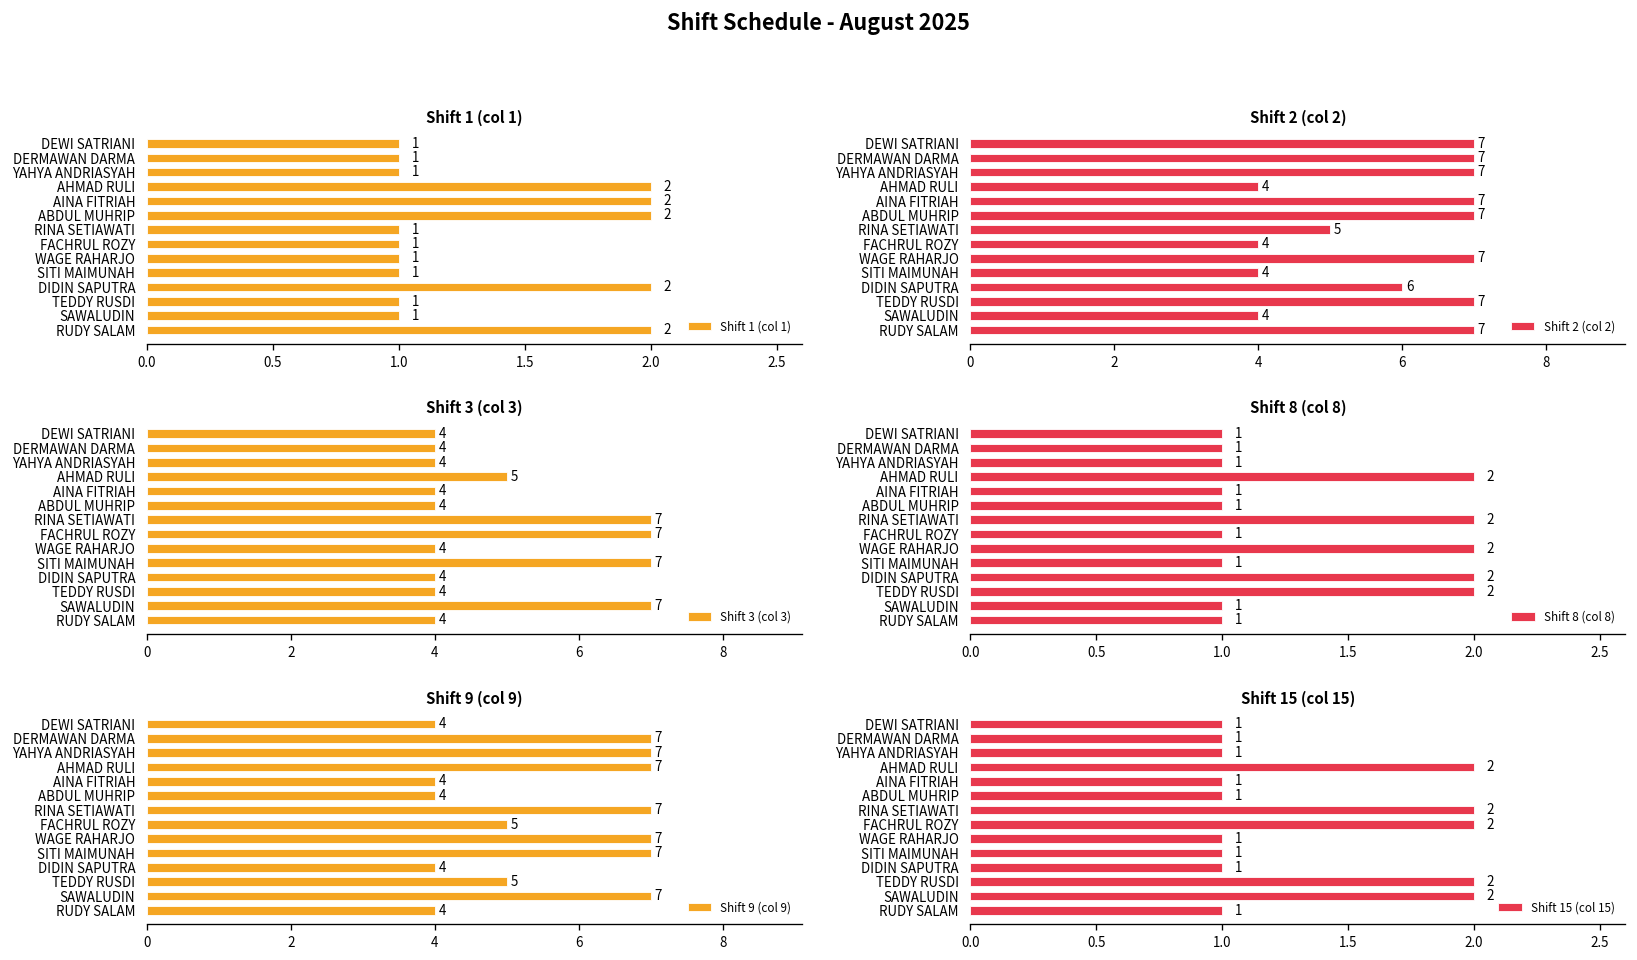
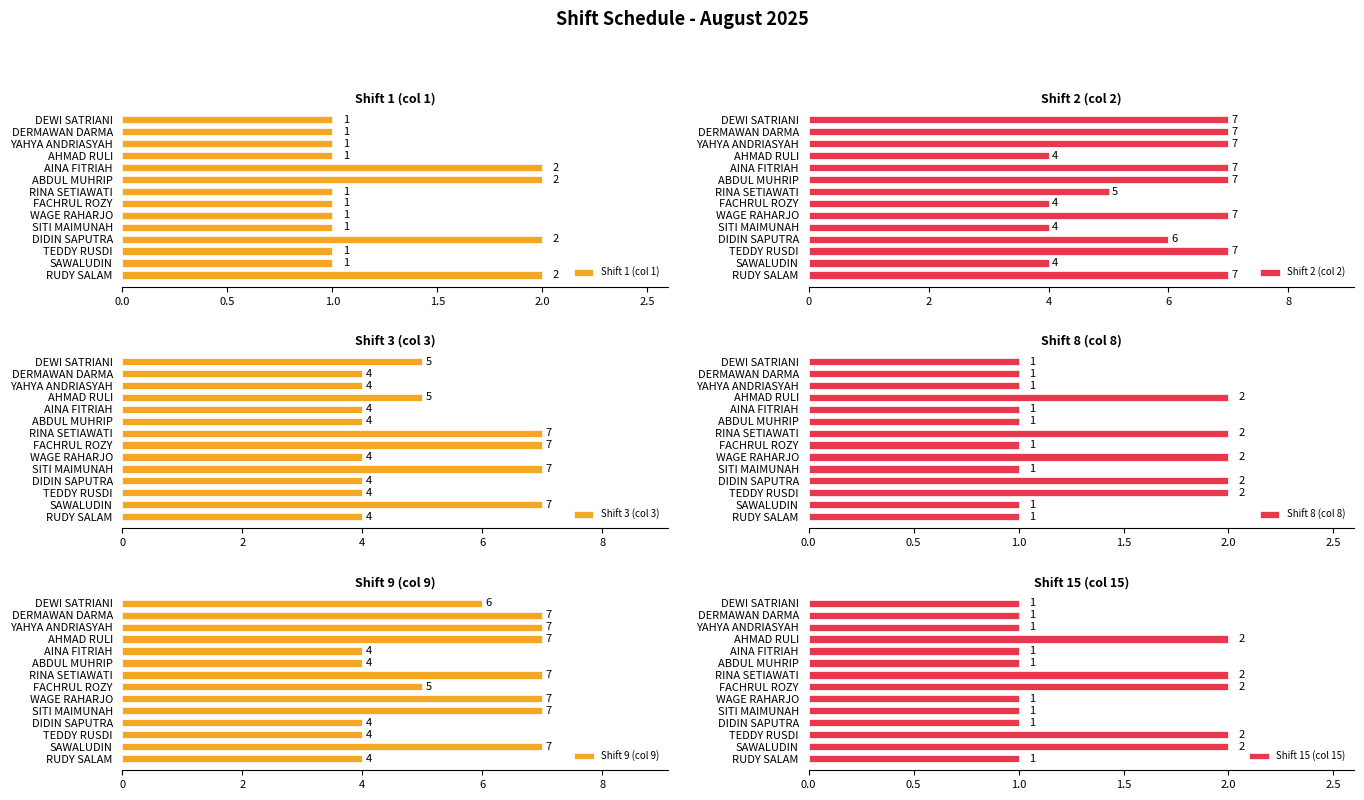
Shift 1 (col 1), AHMAD RULI: 2 -> 1
Shift 3 (col 3), DEWI SATRIANI: 4 -> 5
Shift 9 (col 9), DEWI SATRIANI: 4 -> 6
Shift 9 (col 9), TEDDY RUSDI: 5 -> 4
